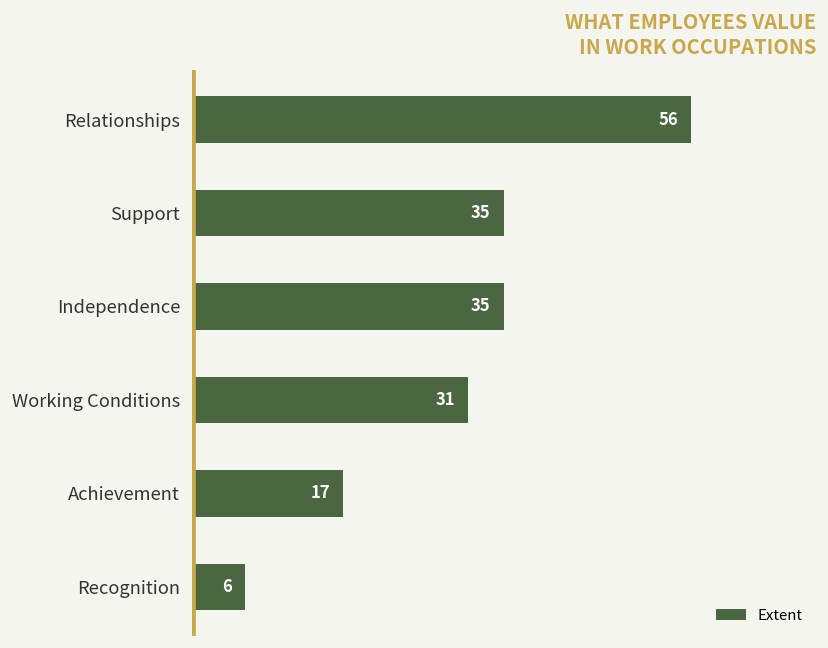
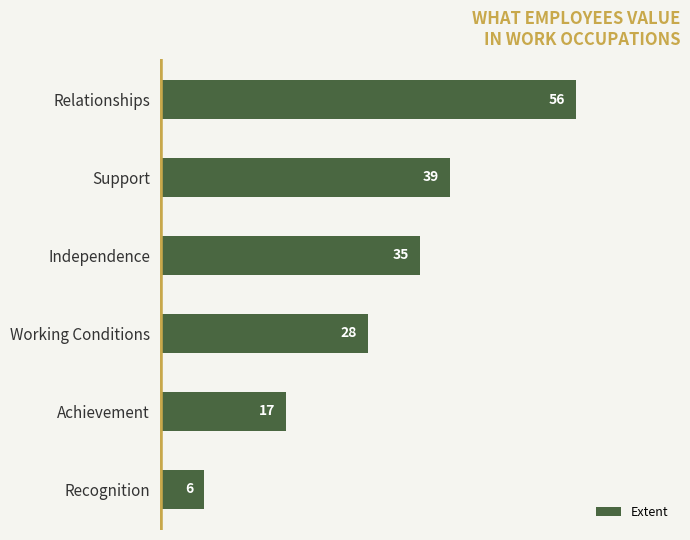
Support: 35 -> 39
Working Conditions: 31 -> 28
